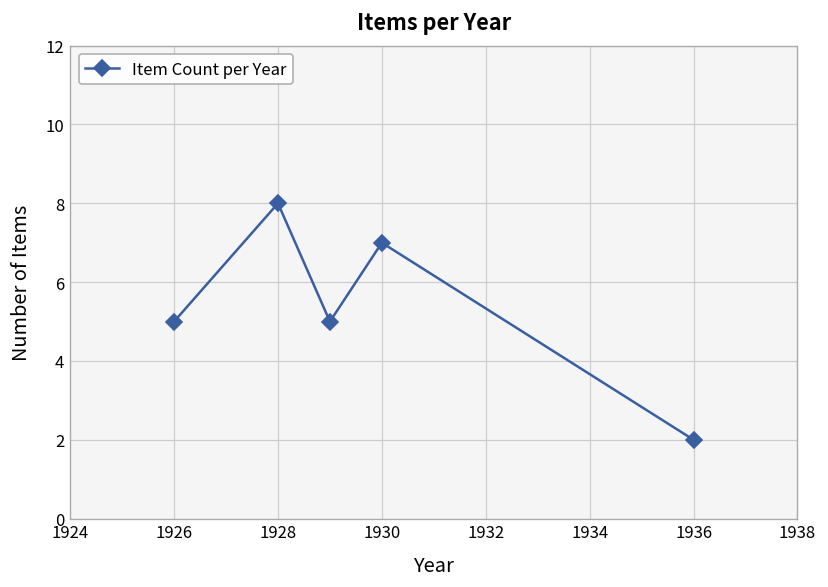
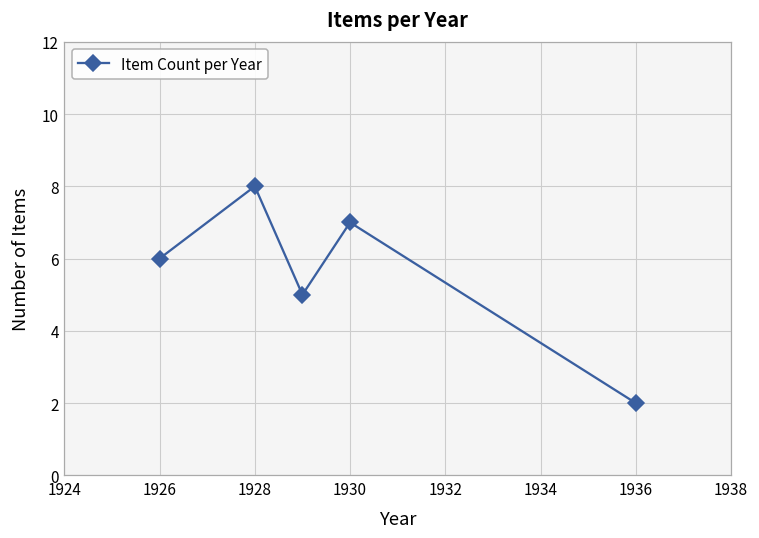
1926: 5 -> 6
